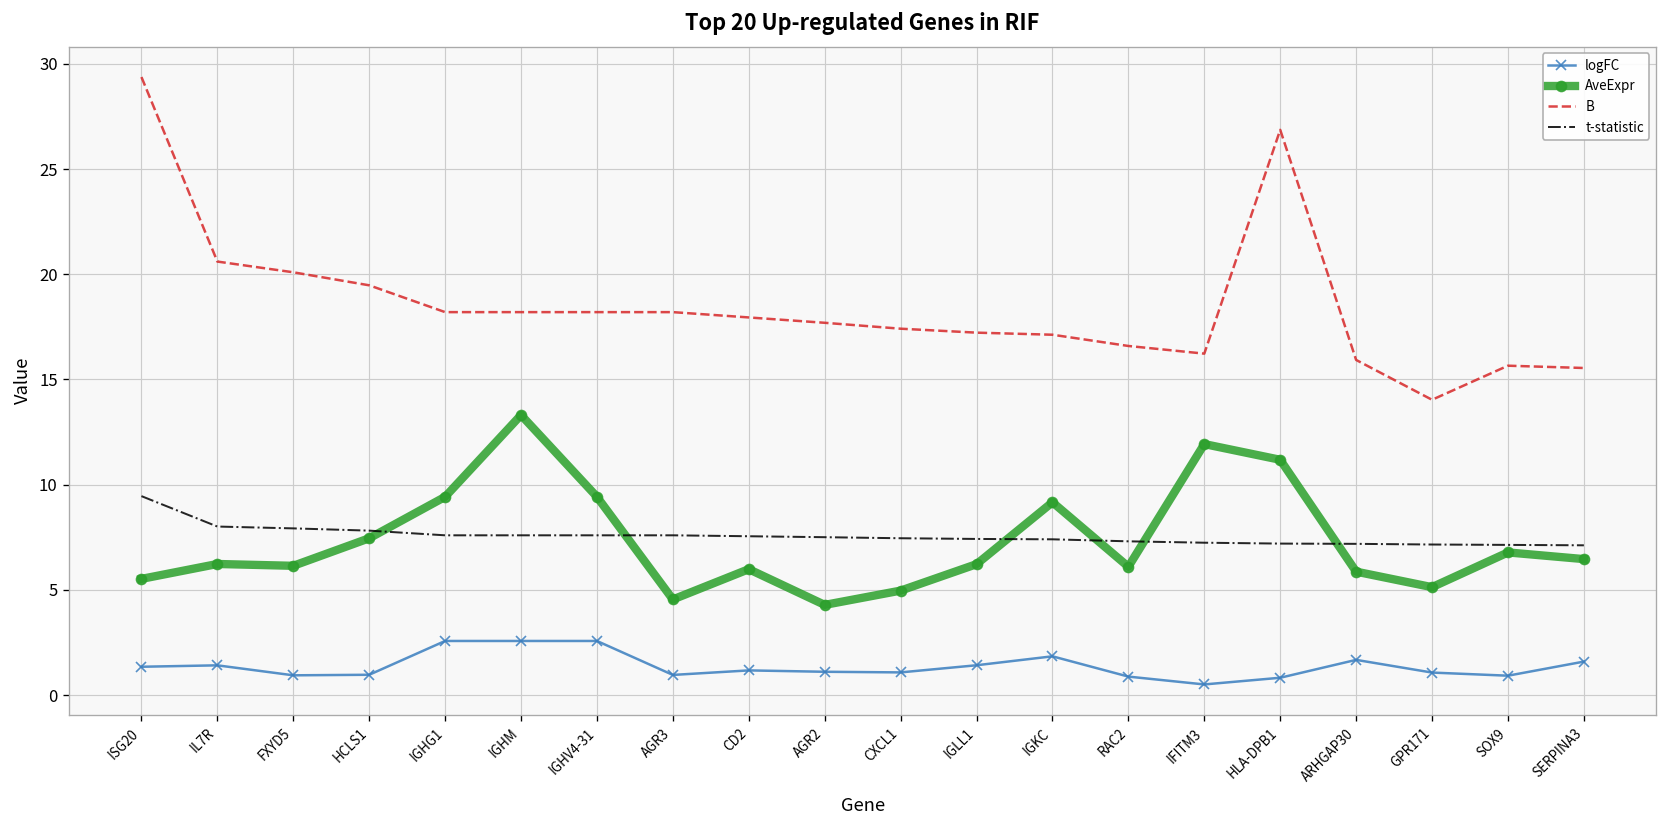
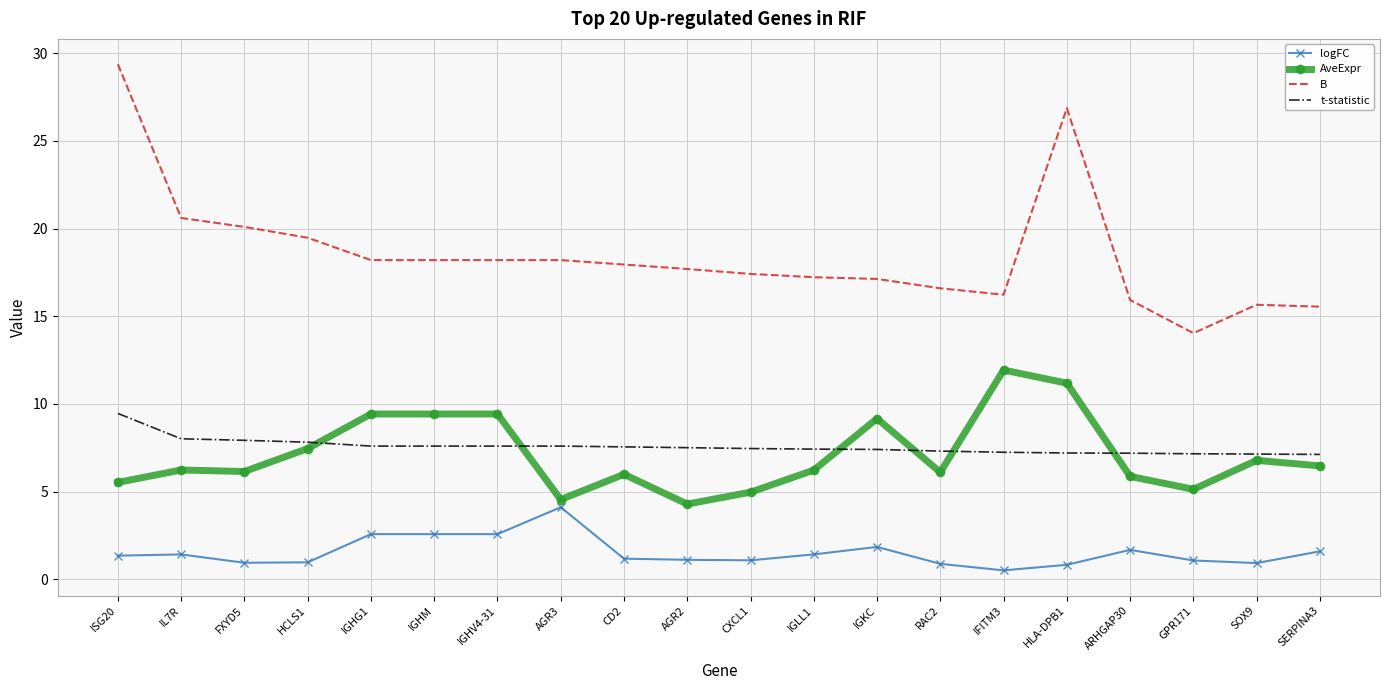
AveExpr, IGHM: 13.3 -> 9.4
logFC, AGR3: 1.0 -> 4.1
